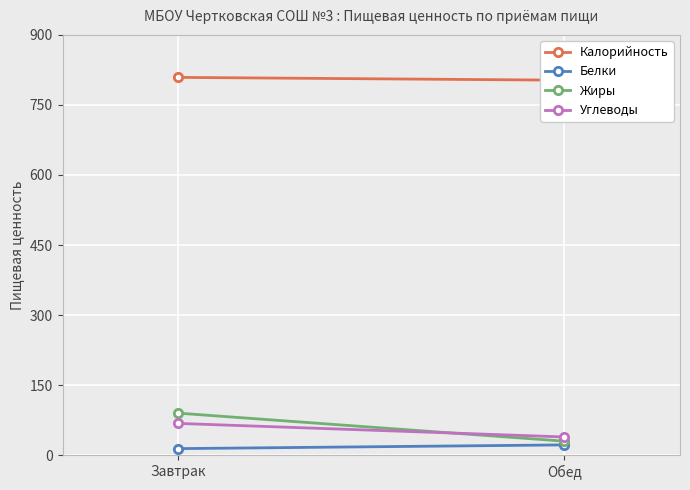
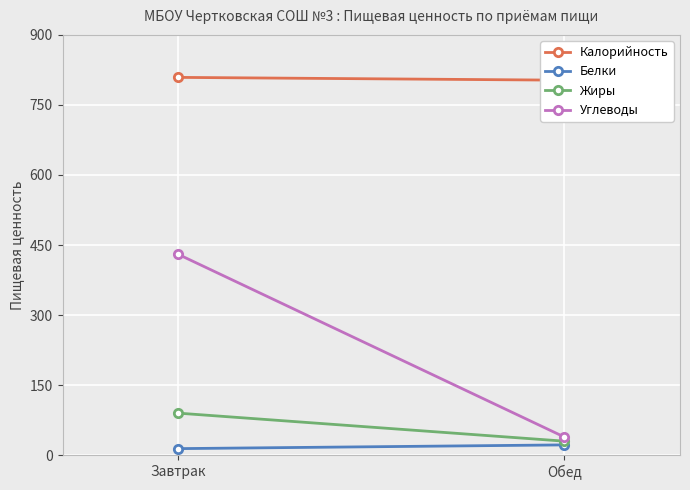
Углеводы, Завтрак: 70 -> 430
